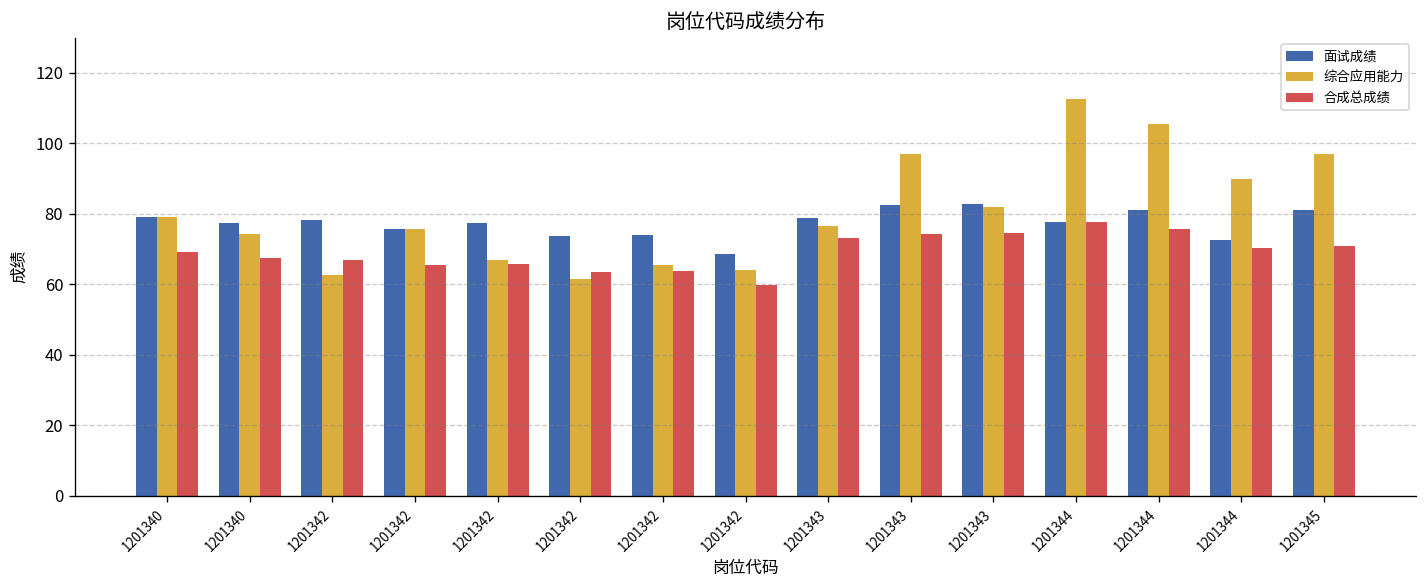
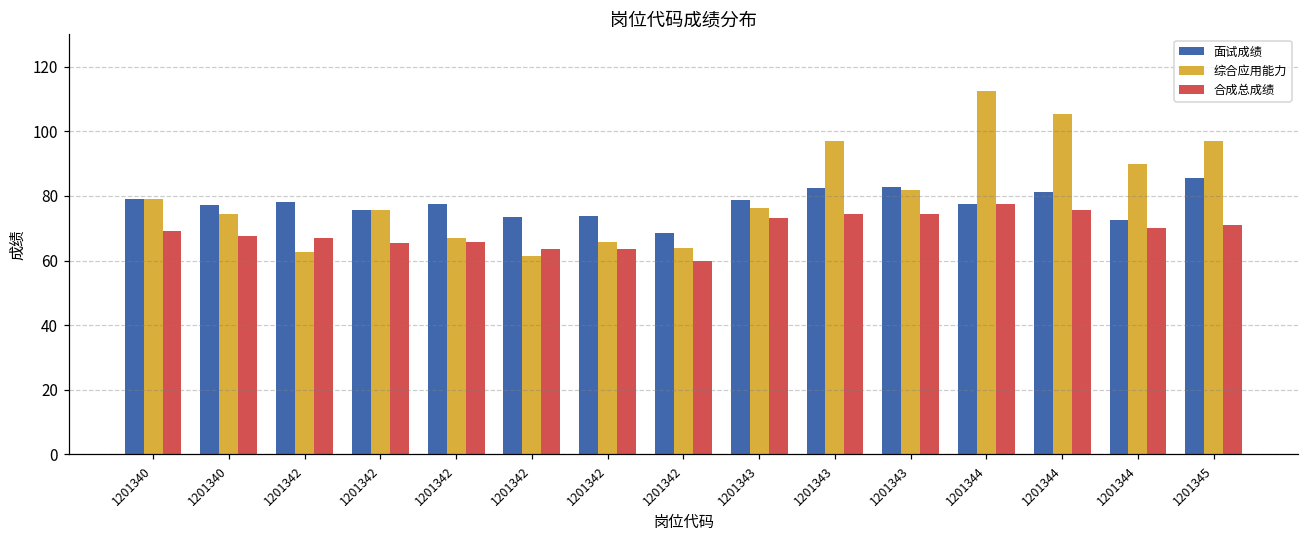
面试成绩, 1201345: 81 -> 86
